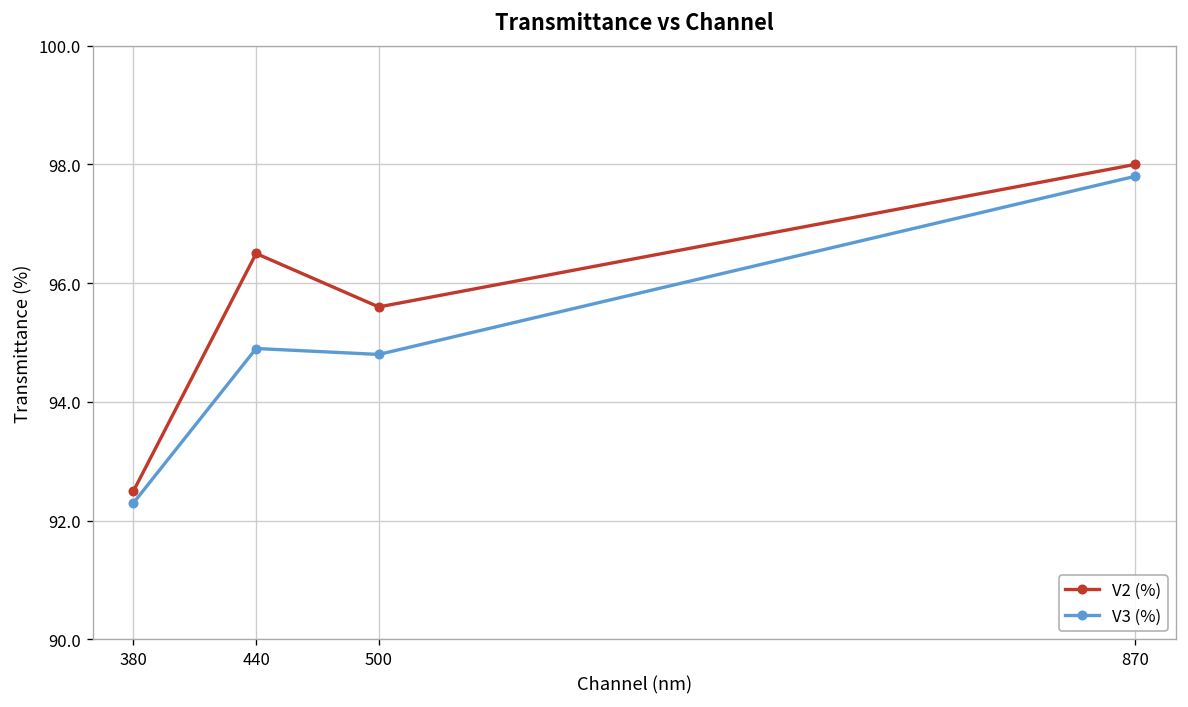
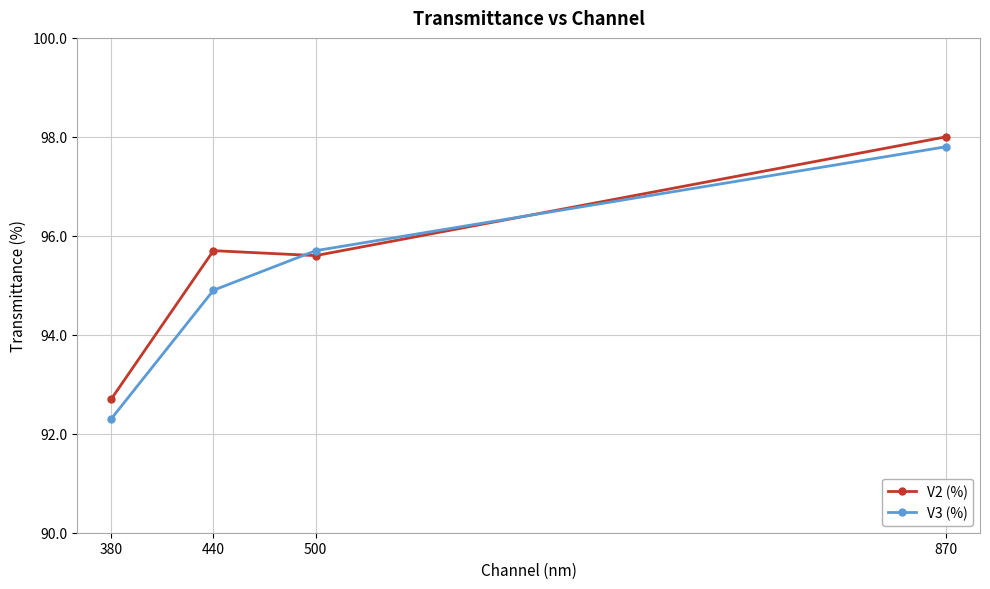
V2 (%), 380: 92.5 -> 92.7
V2 (%), 440: 96.5 -> 95.7
V3 (%), 500: 94.8 -> 95.7
